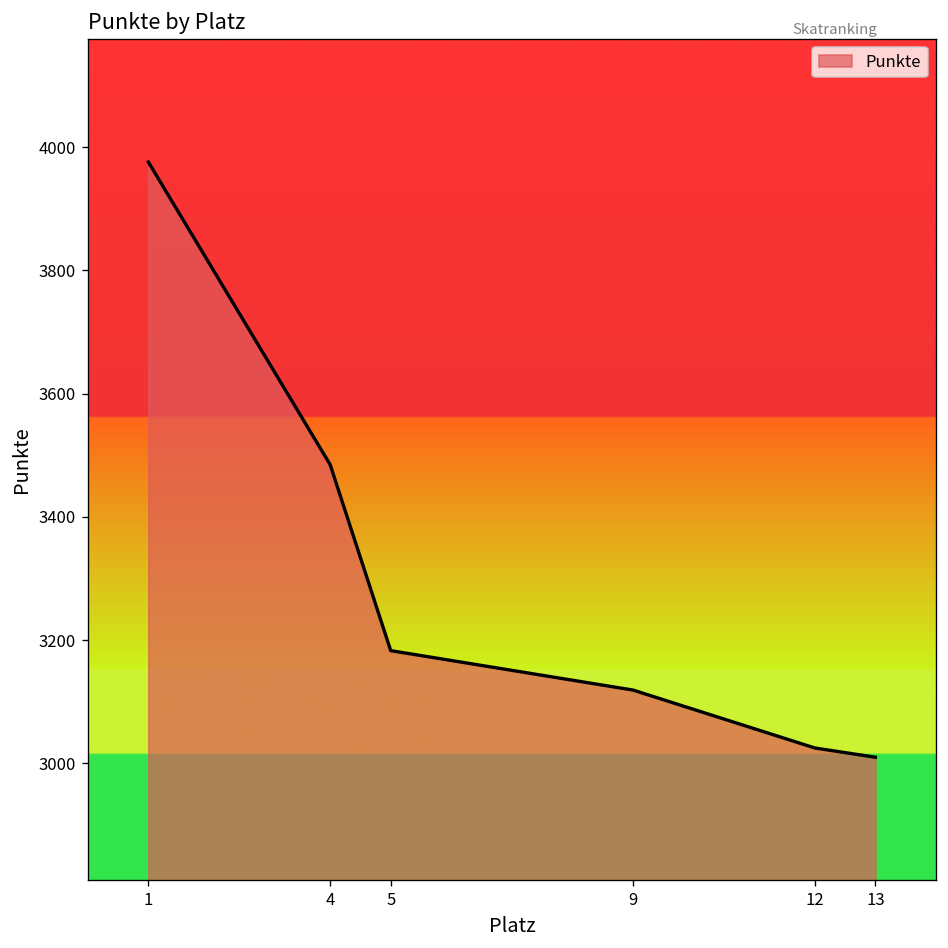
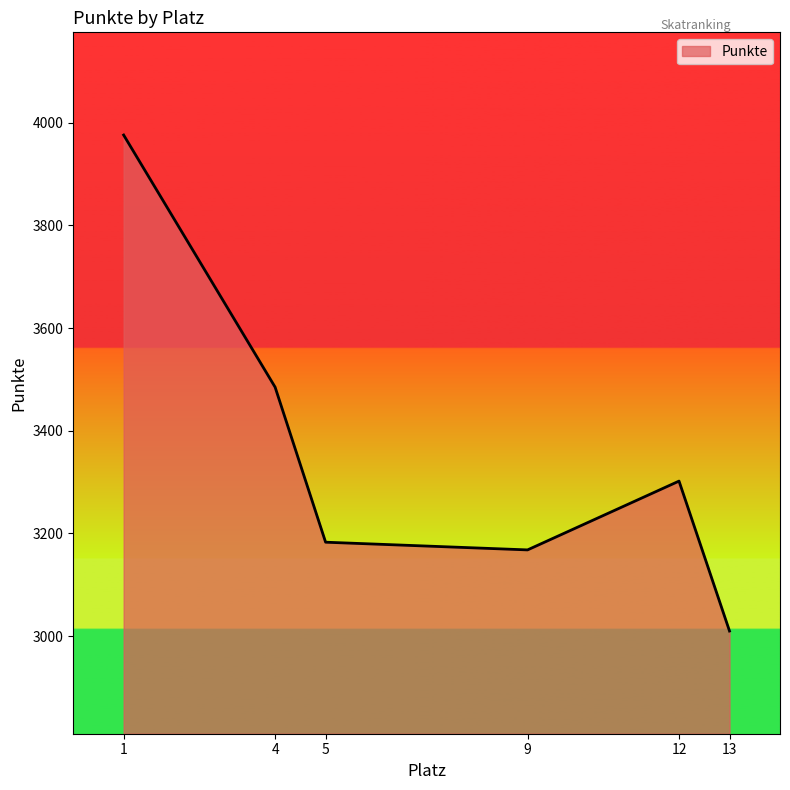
9: 3120 -> 3170
12: 3030 -> 3300
